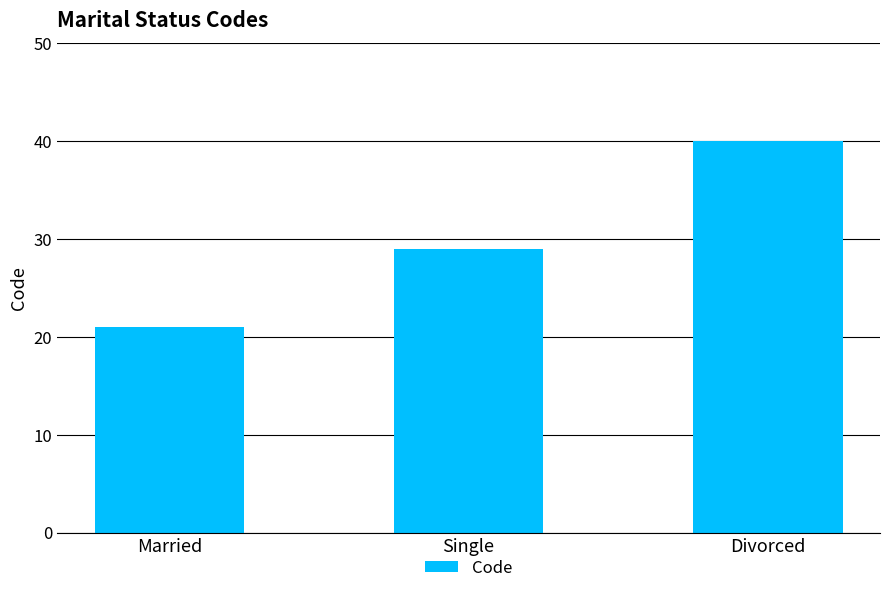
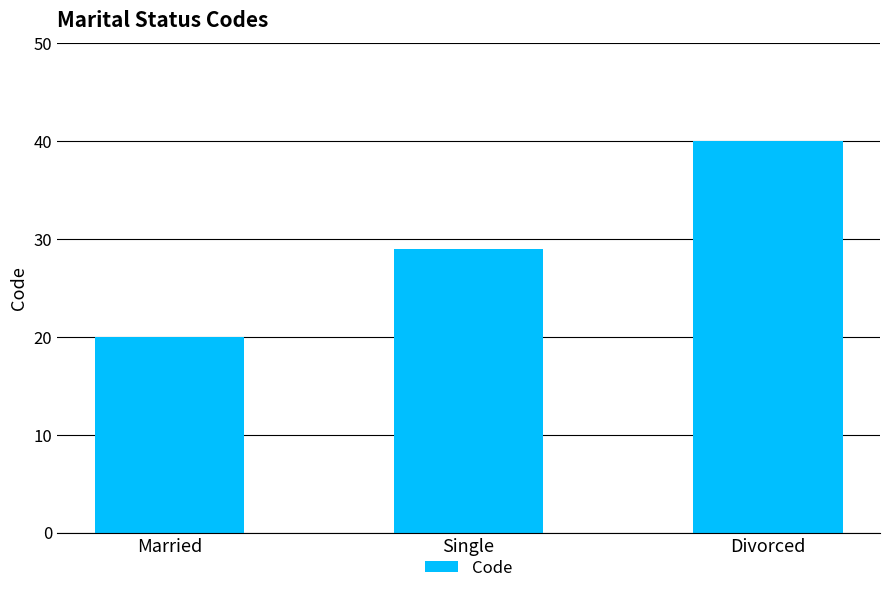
Married: 21 -> 20
